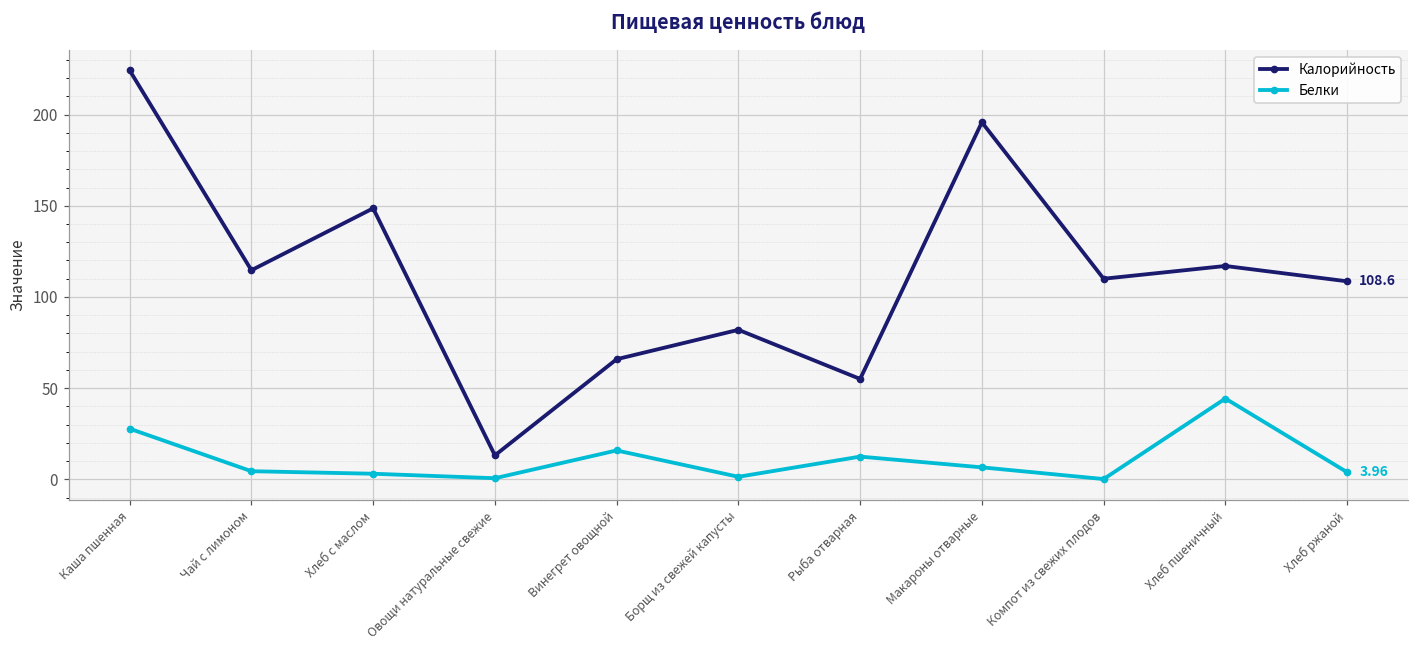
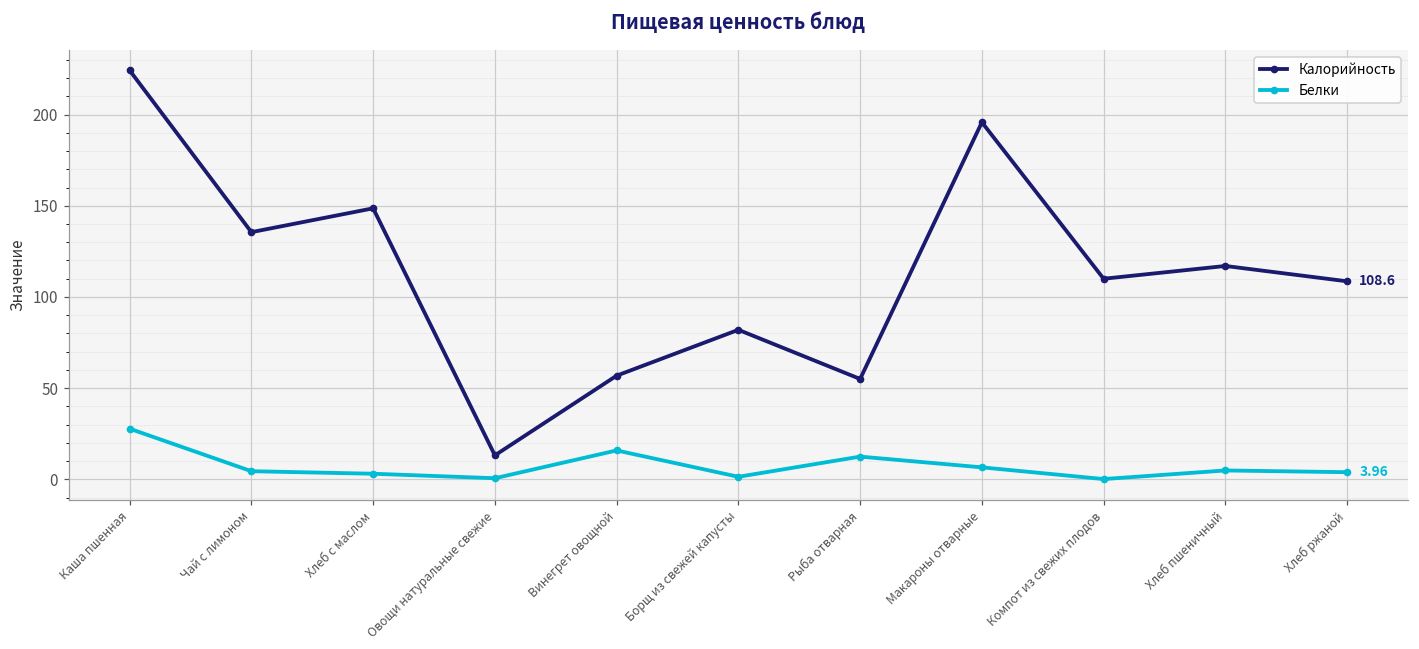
Калорийность, Чай с лимоном: 115 -> 136
Калорийность, Винегрет овощной: 66 -> 57
Белки, Хлеб пшеничный: 44 -> 5
